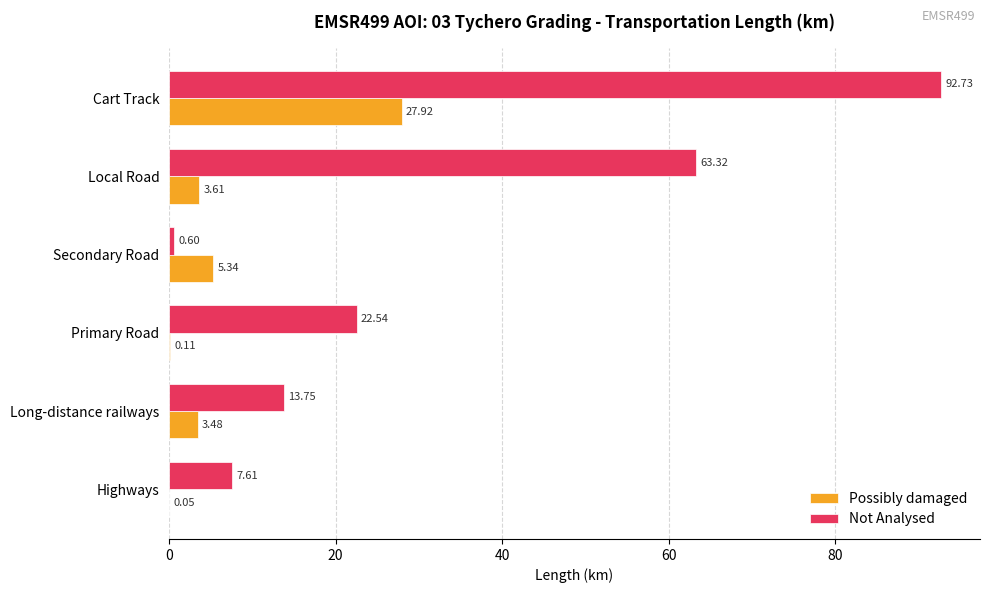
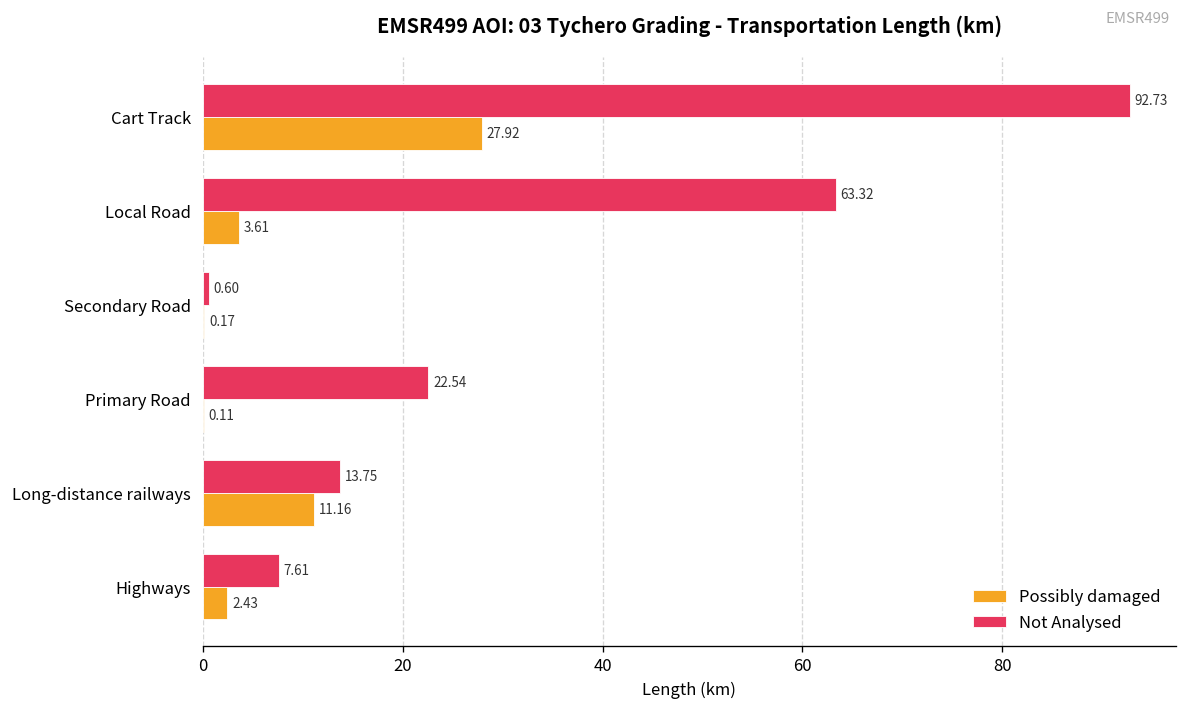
Possibly damaged, Secondary Road: 5.34 -> 0.17
Possibly damaged, Long-distance railways: 3.48 -> 11.16
Possibly damaged, Highways: 0.05 -> 2.43
